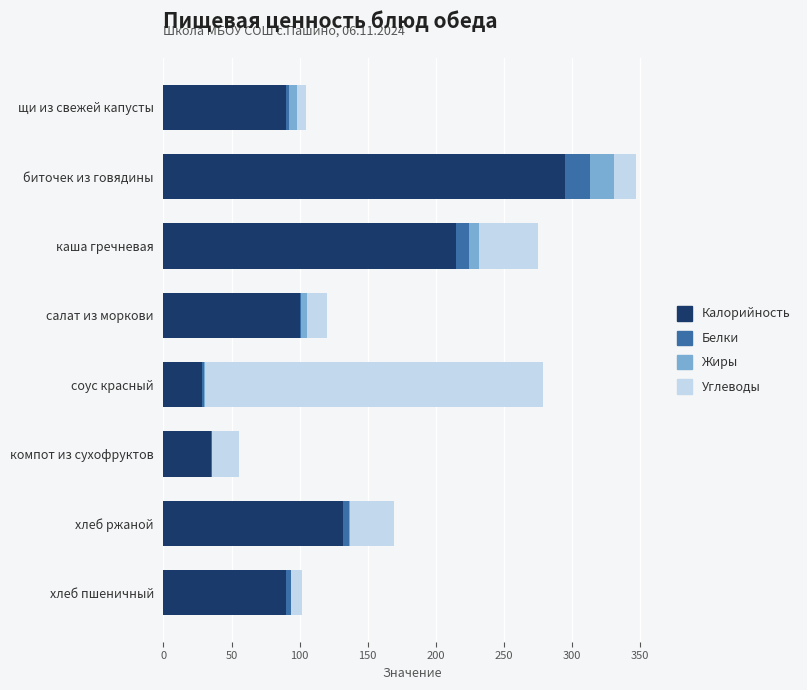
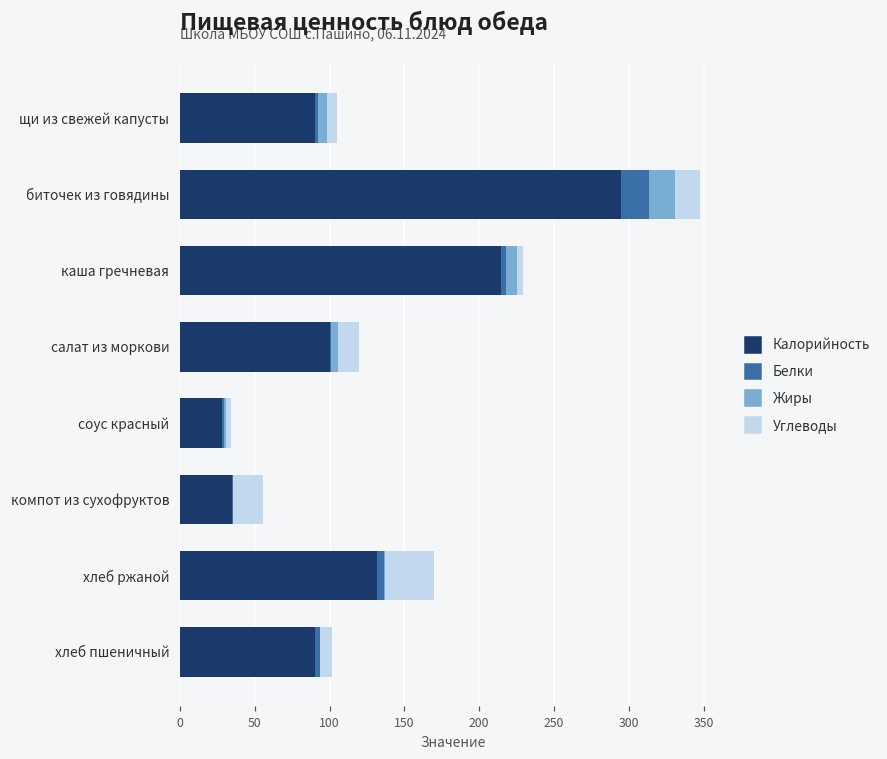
Белки, каша гречневая: 10 -> 3
Углеводы, каша гречневая: 43 -> 4
Углеводы, соус красный: 248 -> 4
